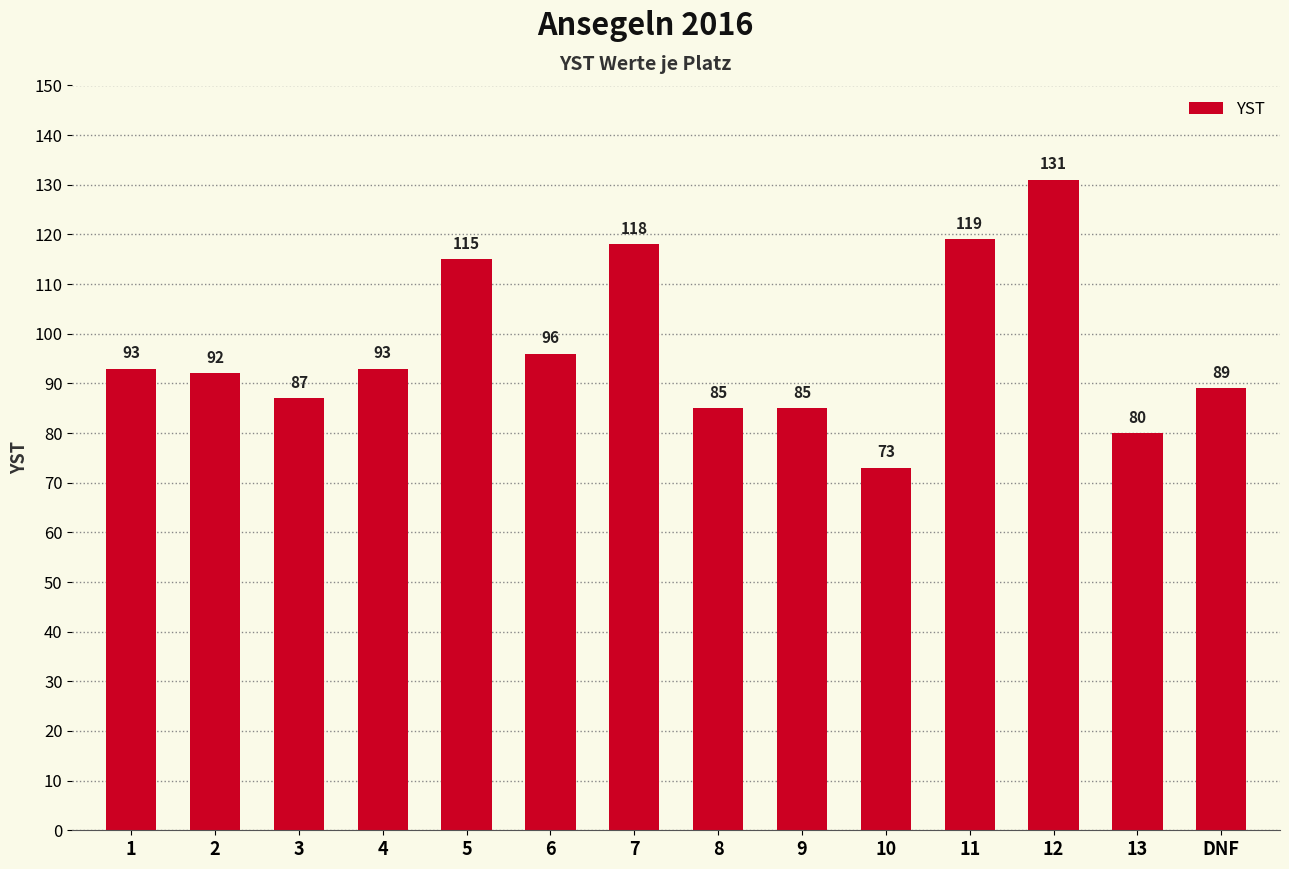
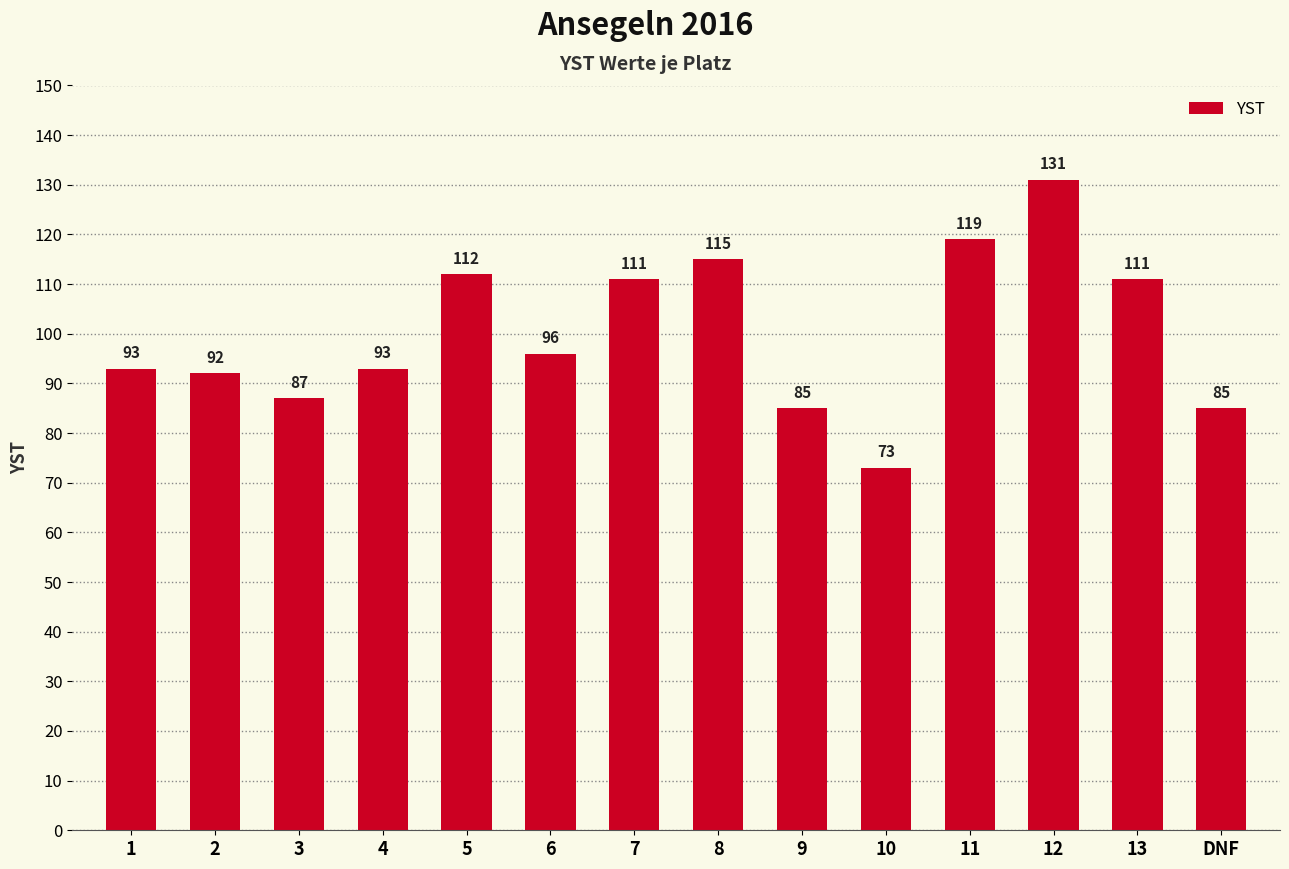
5: 115 -> 112
7: 118 -> 111
8: 85 -> 115
13: 80 -> 111
DNF: 89 -> 85
